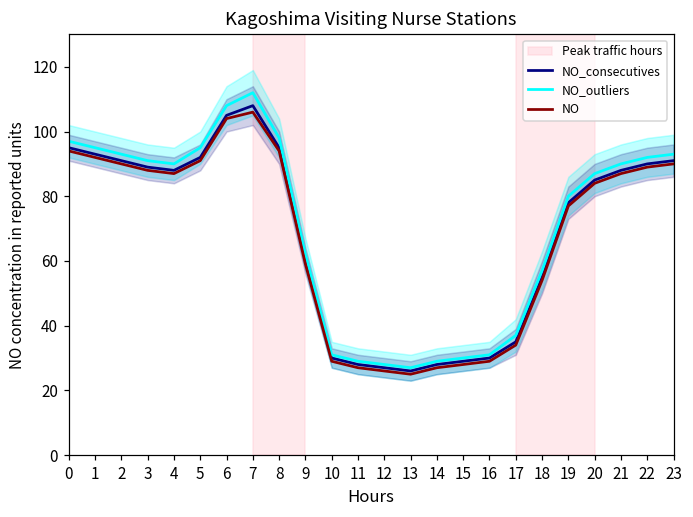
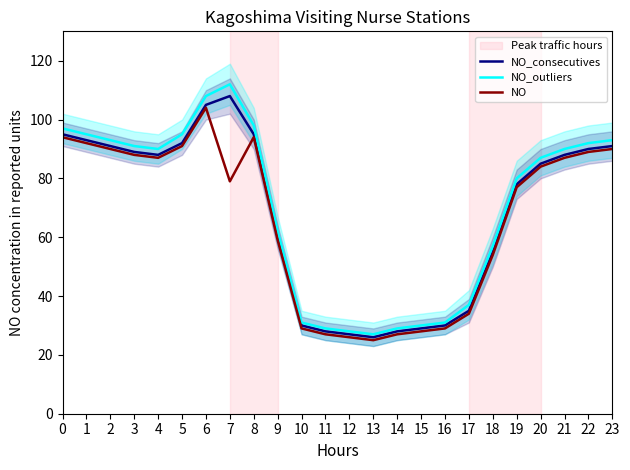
NO, 7: 106 -> 79
